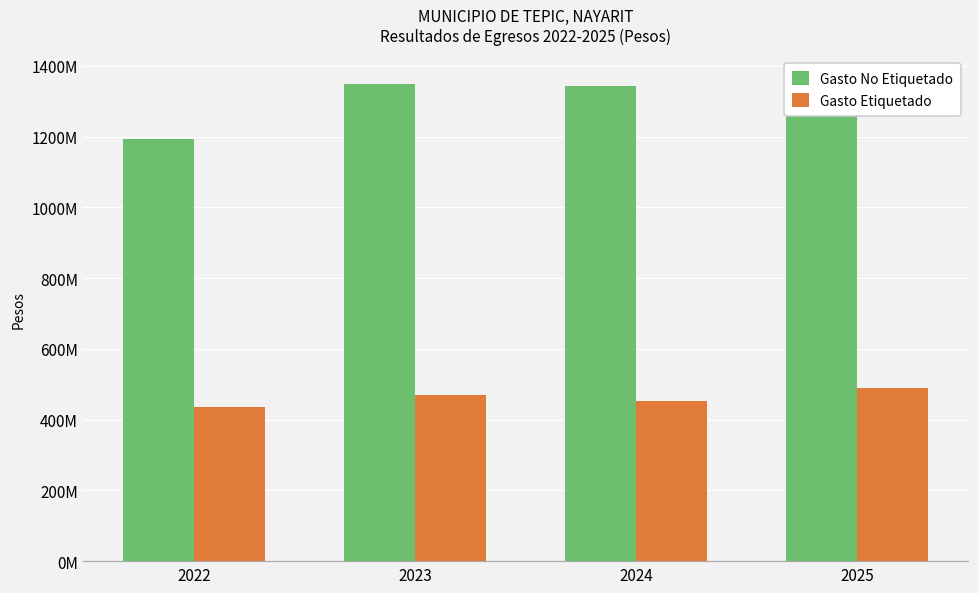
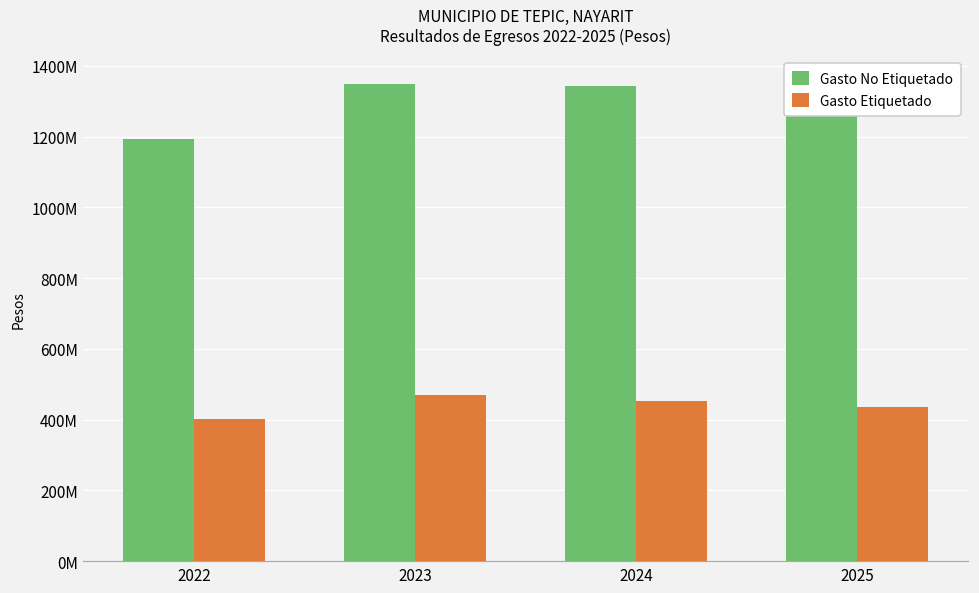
Gasto Etiquetado, 2022: 440000000 -> 400000000
Gasto Etiquetado, 2025: 490000000 -> 440000000
